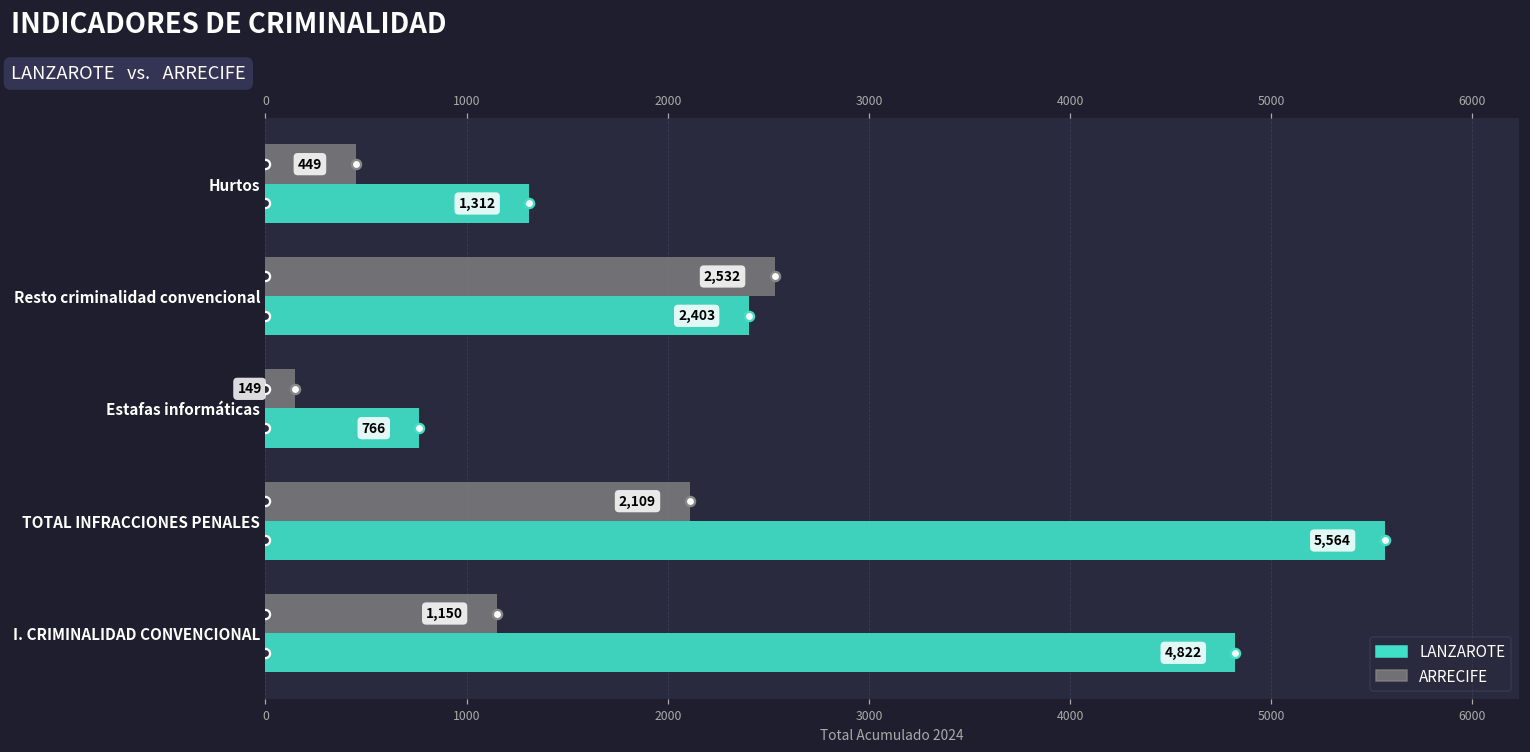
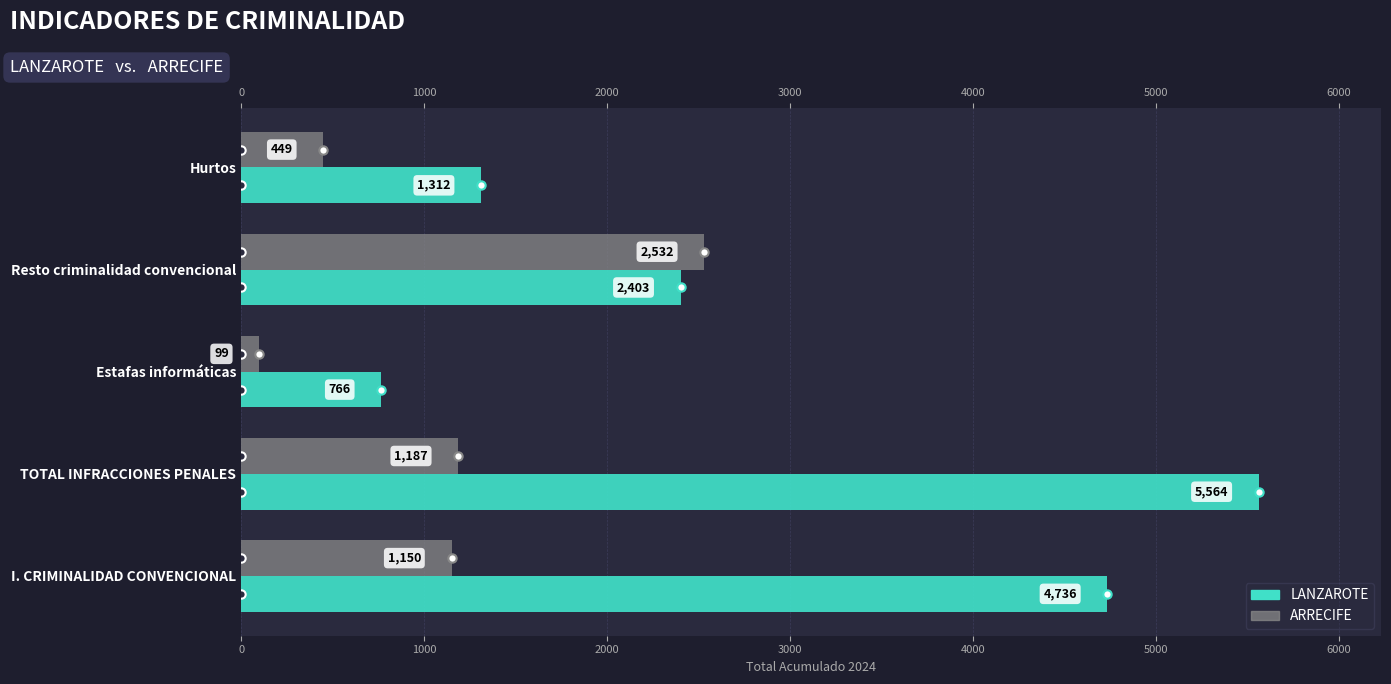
ARRECIFE, Estafas informáticas: 149 -> 99
ARRECIFE, TOTAL INFRACCIONES PENALES: 2,109 -> 1,187
LANZAROTE, I. CRIMINALIDAD CONVENCIONAL: 4,822 -> 4,736
